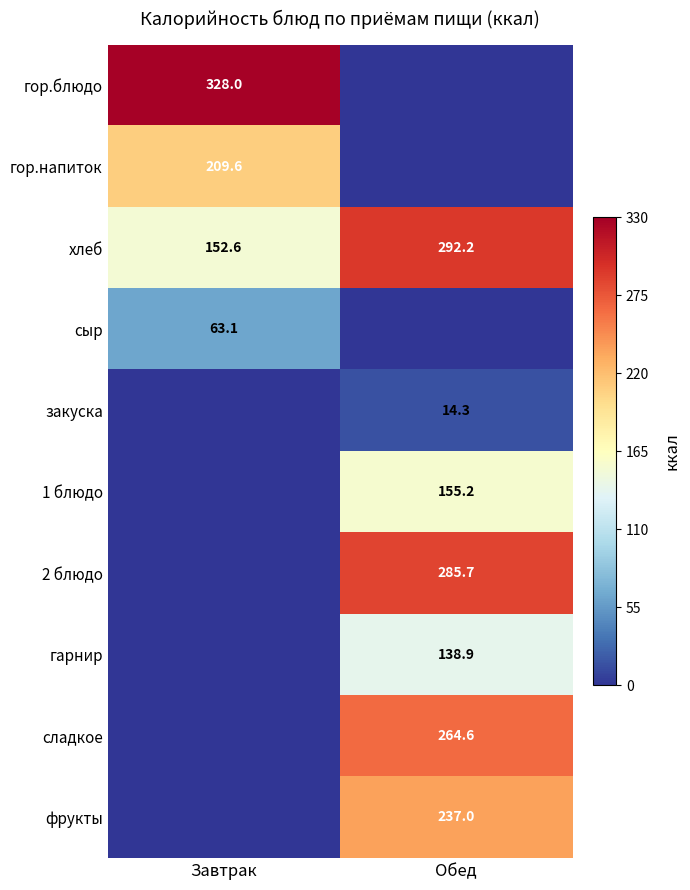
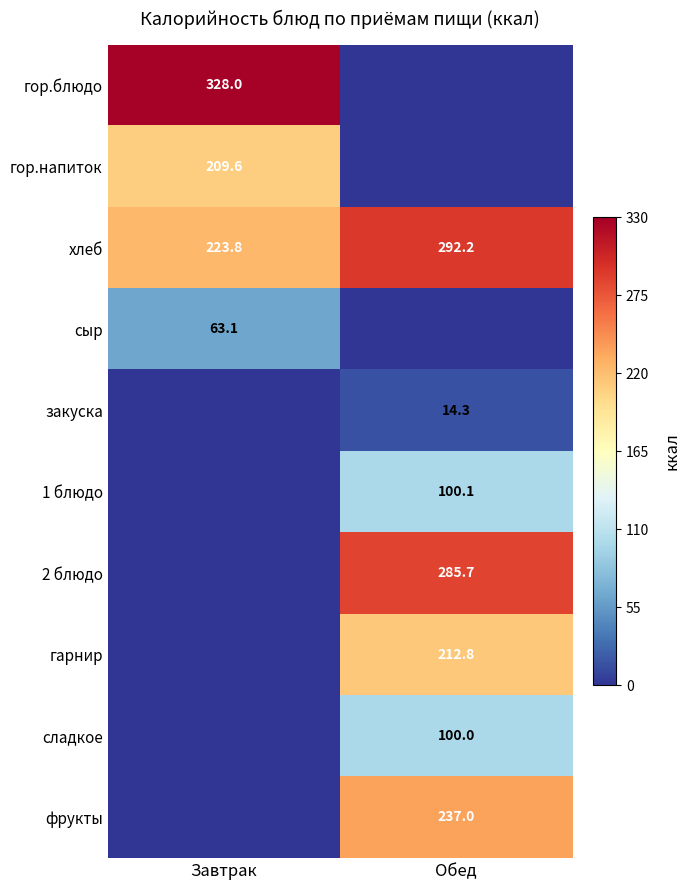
хлеб, Завтрак: 152.6 -> 223.8
1 блюдо, Обед: 155.2 -> 100.1
гарнир, Обед: 138.9 -> 212.8
сладкое, Обед: 264.6 -> 100.0
